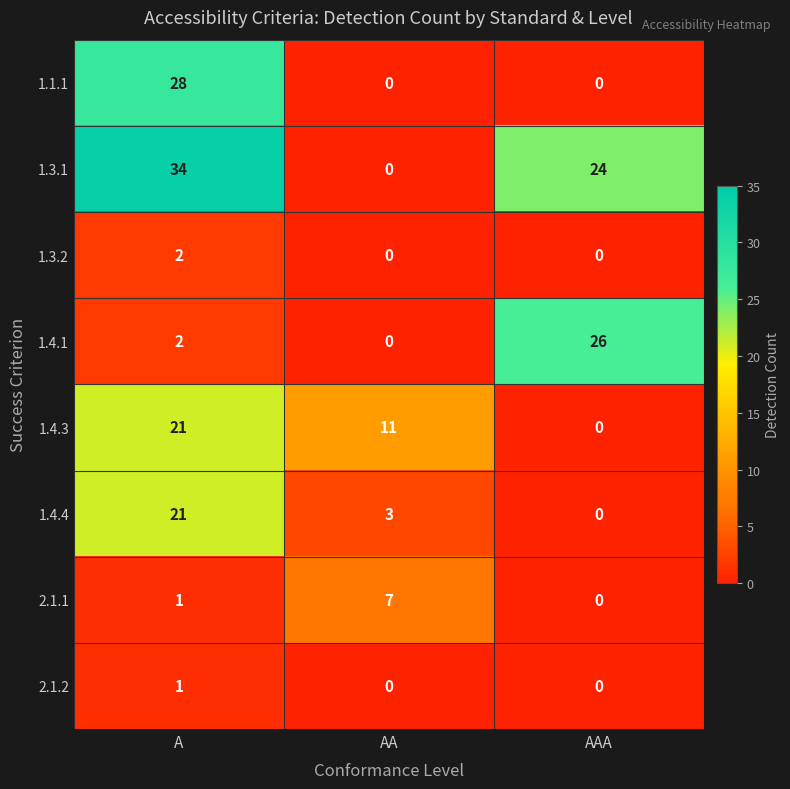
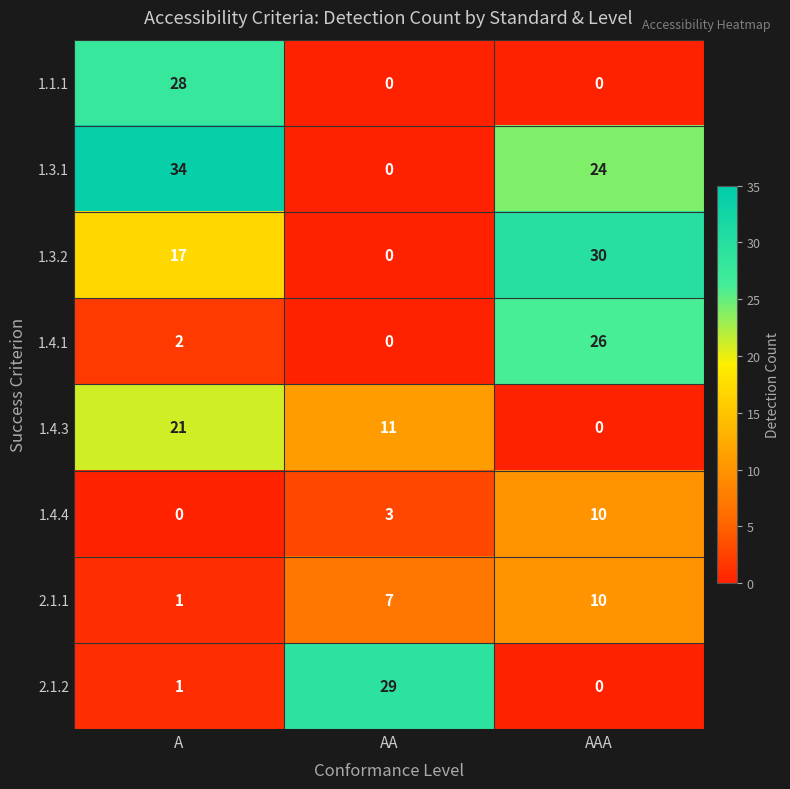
1.3.2, A: 2 -> 17
1.3.2, AAA: 0 -> 30
1.4.4, A: 21 -> 0
1.4.4, AAA: 0 -> 10
2.1.1, AAA: 0 -> 10
2.1.2, AA: 0 -> 29
